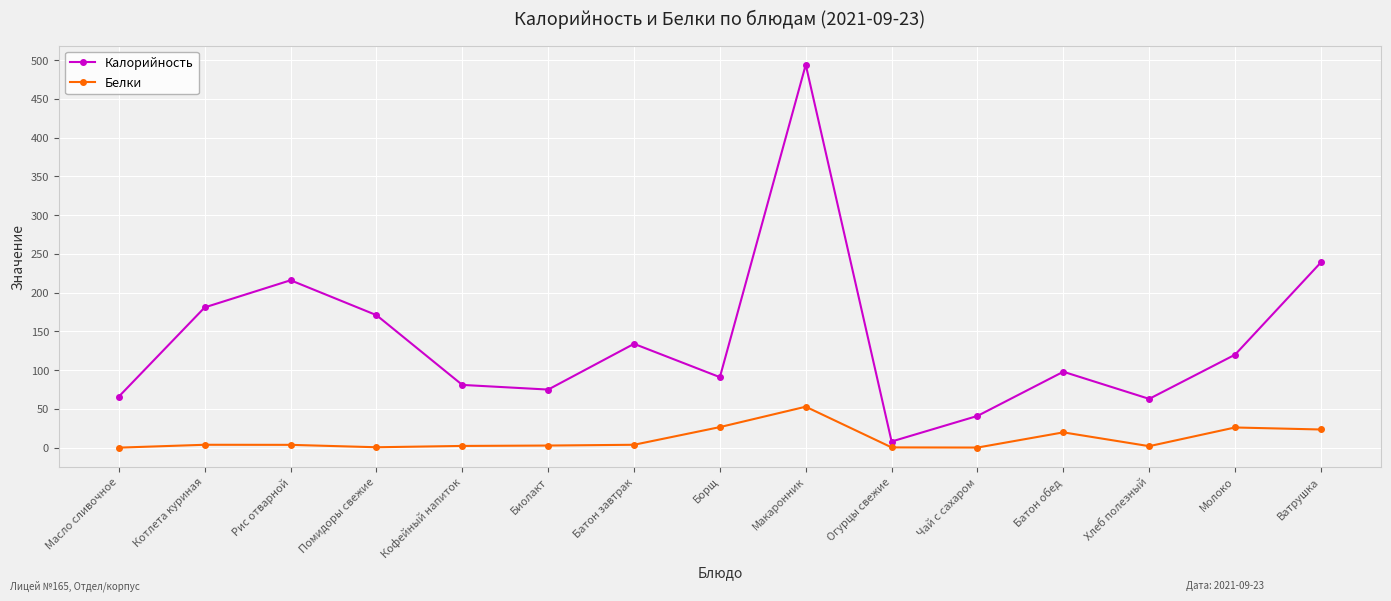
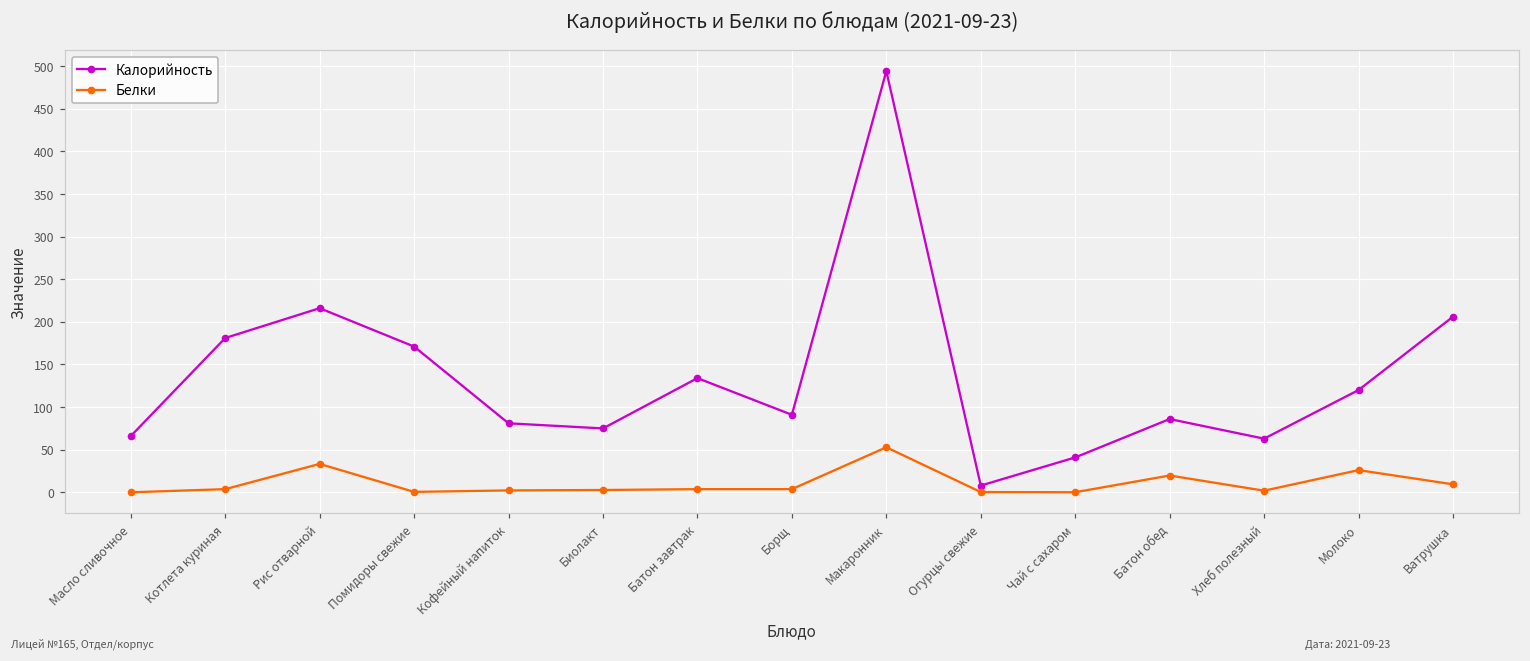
Белки, Рис отварной: 0 -> 30
Белки, Борщ: 30 -> 0
Калорийность, Батон обед: 100 -> 90
Калорийность, Ватрушка: 240 -> 210
Белки, Ватрушка: 20 -> 10
